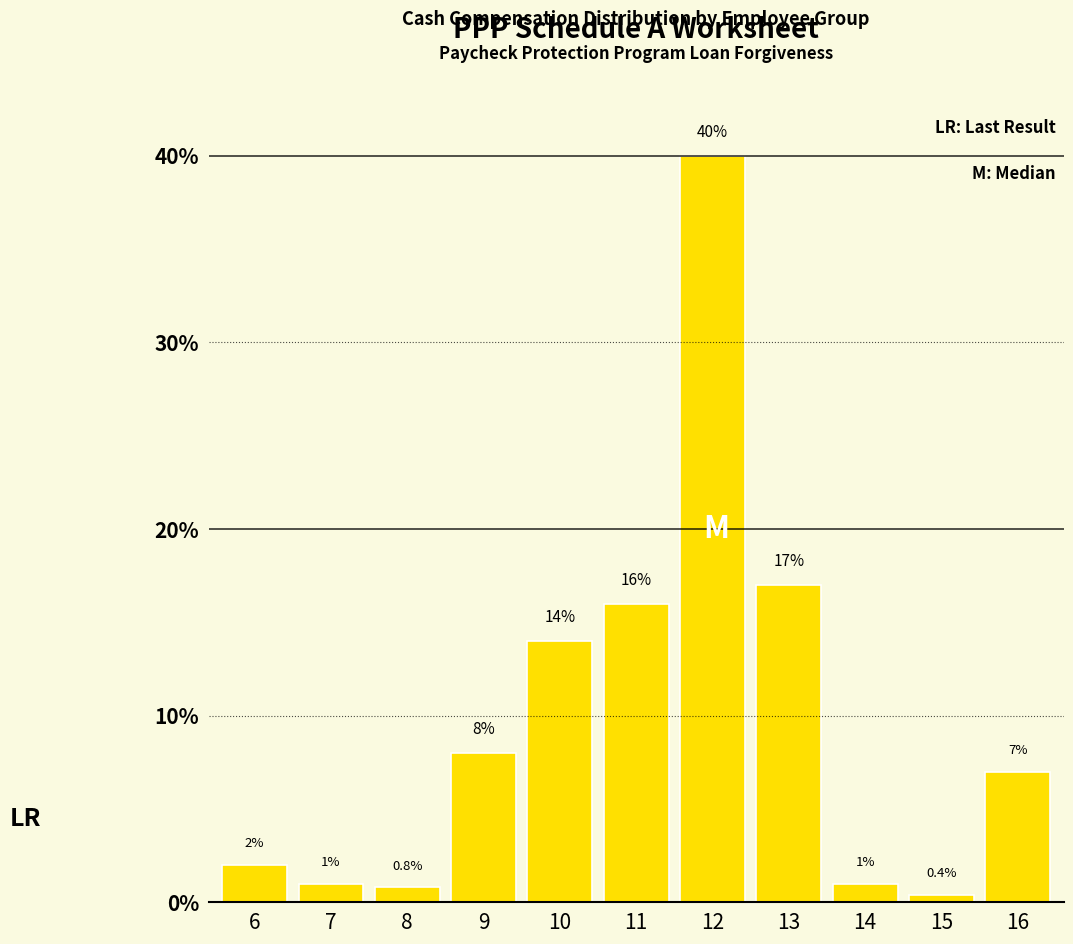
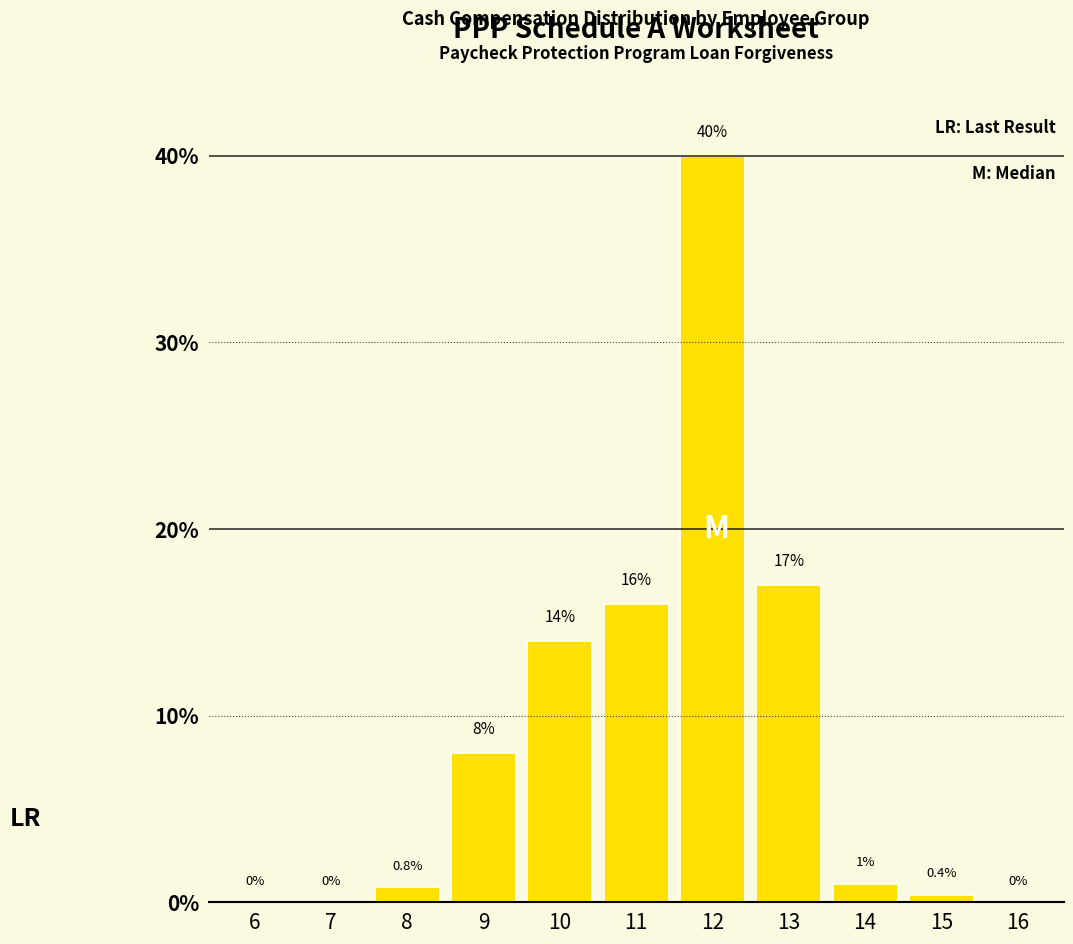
6: 2% -> 0%
7: 1% -> 0%
16: 7% -> 0%
